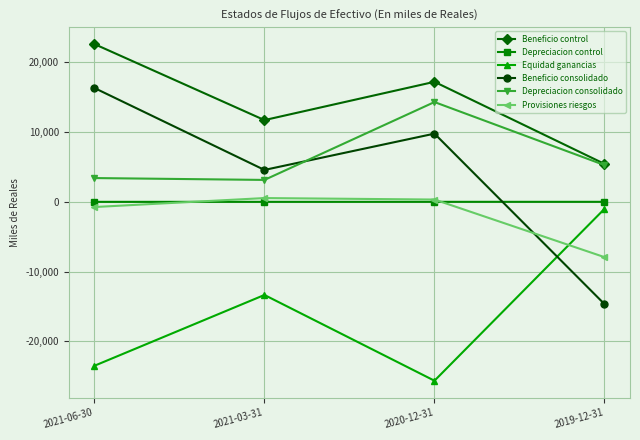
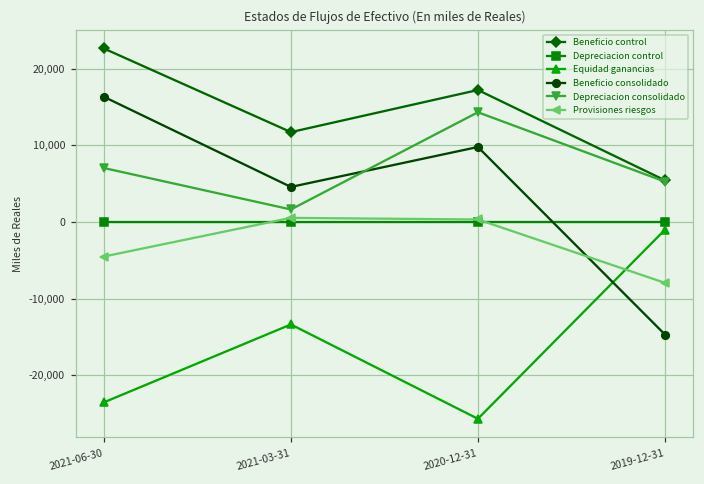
Depreciacion consolidado, 2021-06-30: 3,000 -> 7,000
Provisiones riesgos, 2021-06-30: -1,000 -> -4,000
Depreciacion consolidado, 2021-03-31: 3,000 -> 2,000
